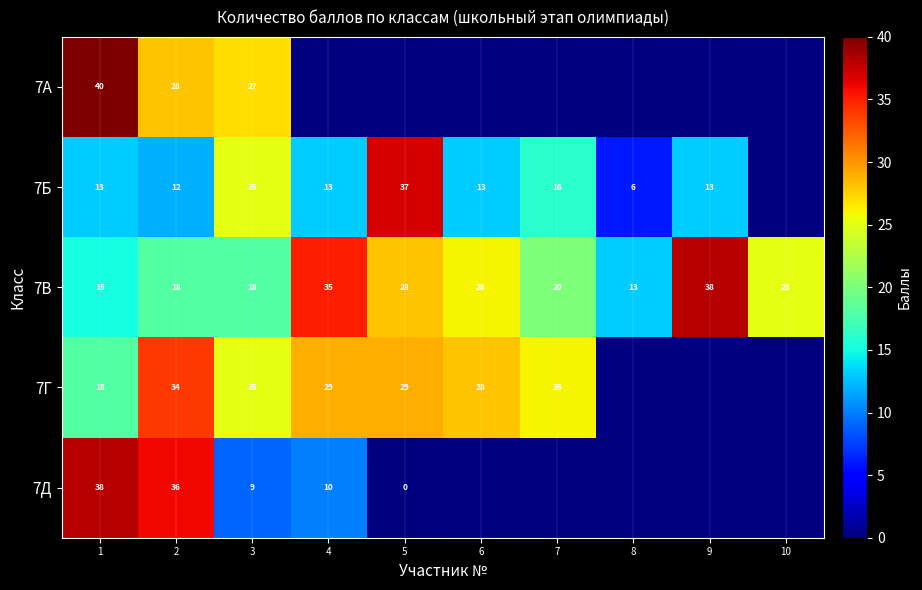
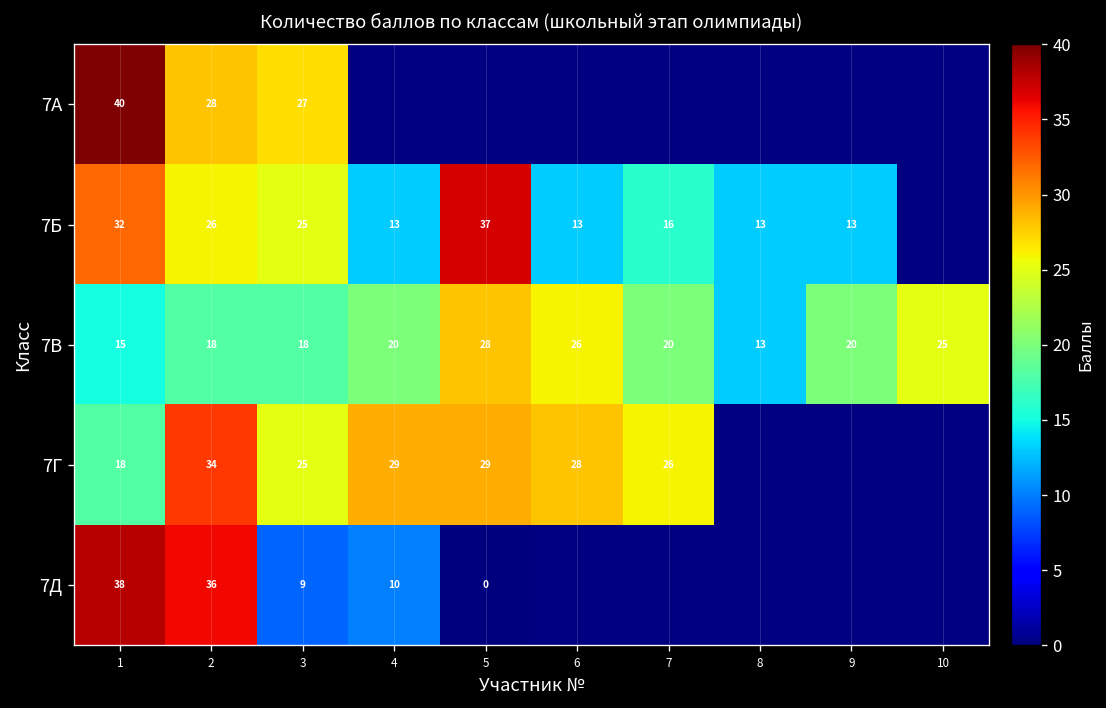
7Б, 1: 13 -> 32
7Б, 2: 12 -> 26
7Б, 8: 6 -> 13
7В, 4: 35 -> 20
7В, 9: 38 -> 20
